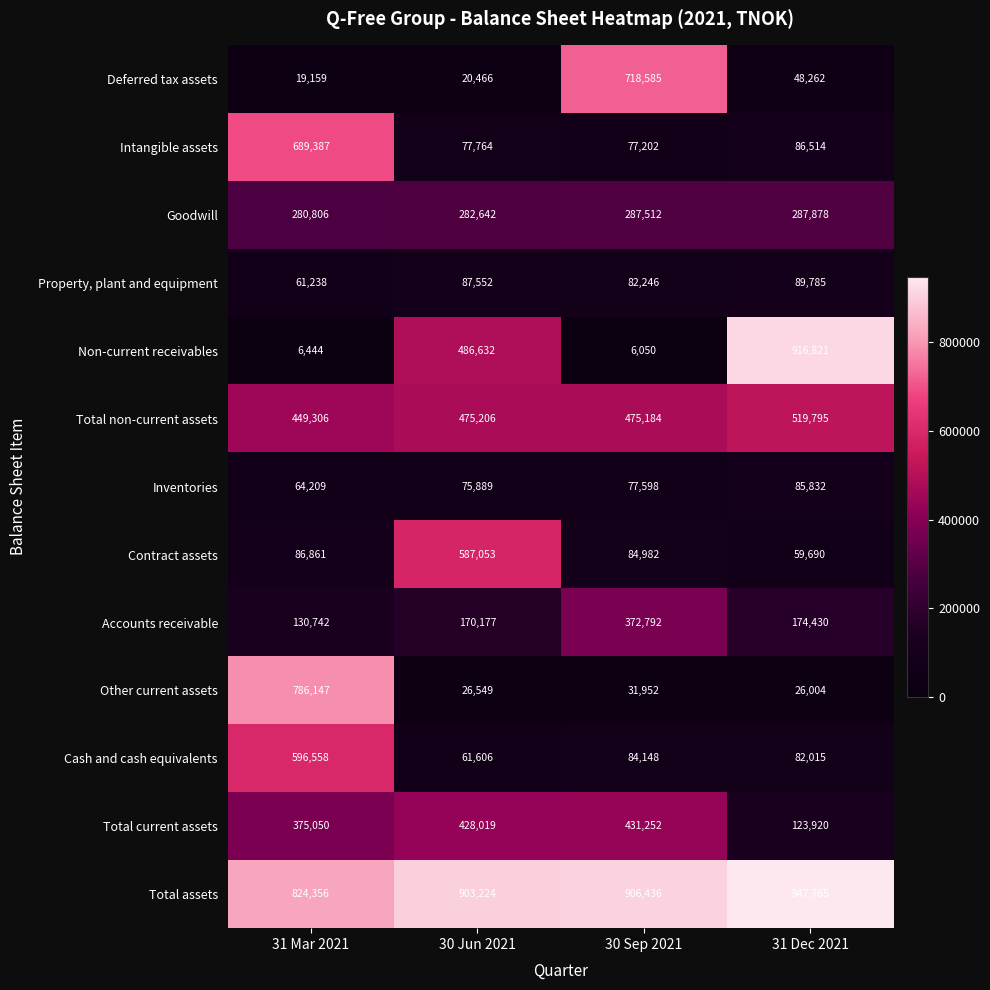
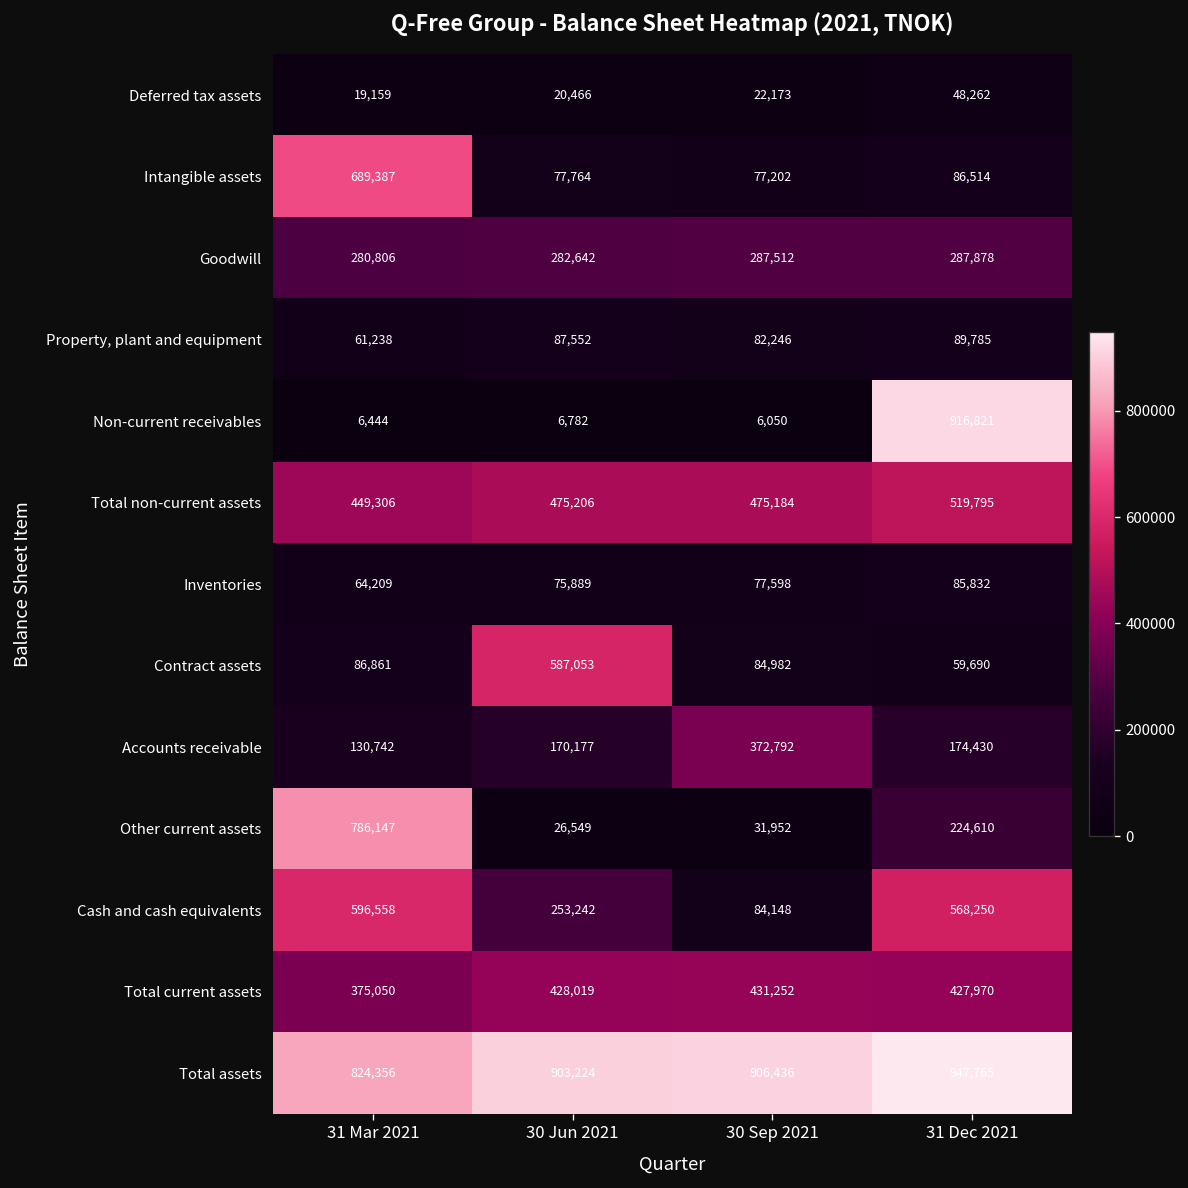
Deferred tax assets, 30 Sep 2021: 718,585 -> 22,173
Non-current receivables, 30 Jun 2021: 486,632 -> 6,782
Other current assets, 31 Dec 2021: 26,004 -> 224,610
Cash and cash equivalents, 30 Jun 2021: 61,606 -> 253,242
Cash and cash equivalents, 31 Dec 2021: 82,015 -> 568,250
Total current assets, 31 Dec 2021: 123,920 -> 427,970
